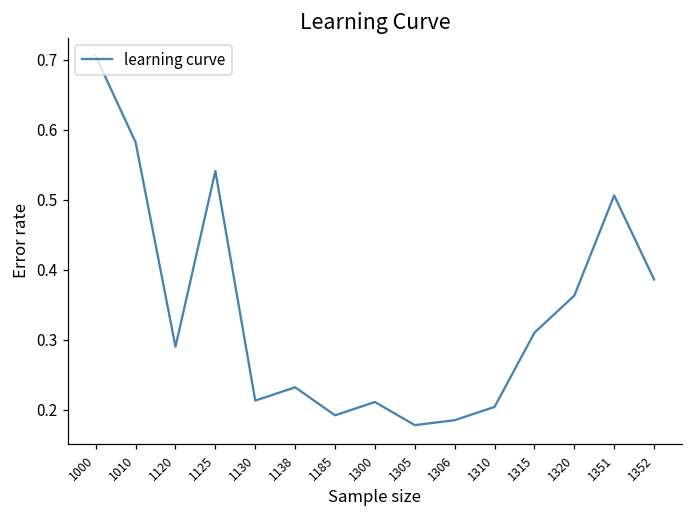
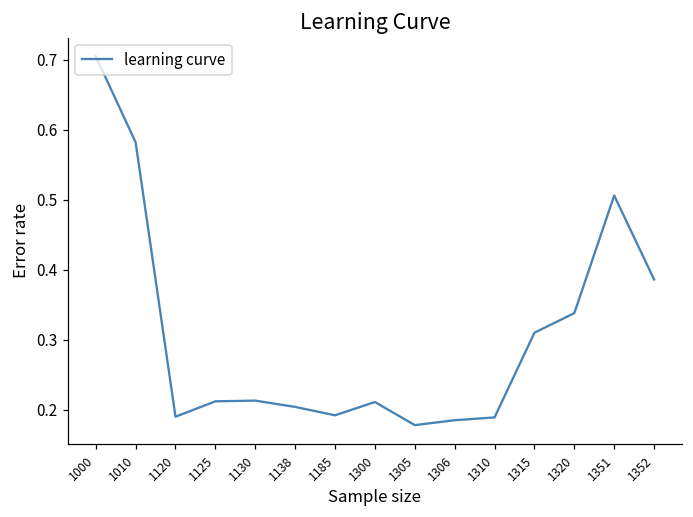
1120: 0.29 -> 0.19
1125: 0.54 -> 0.21
1138: 0.23 -> 0.20
1310: 0.20 -> 0.19
1320: 0.36 -> 0.34
